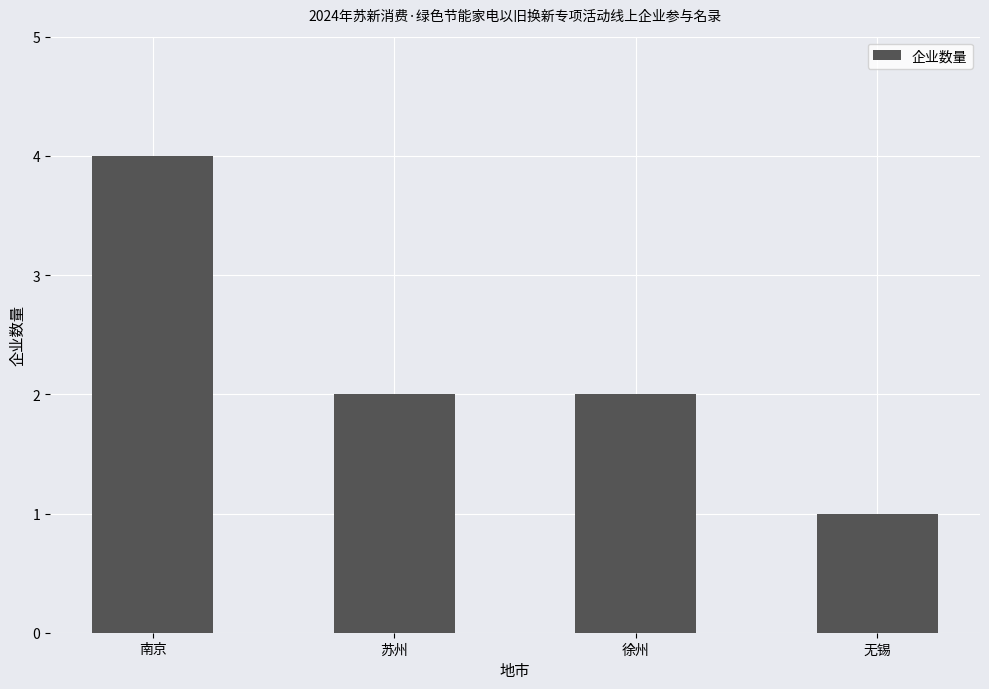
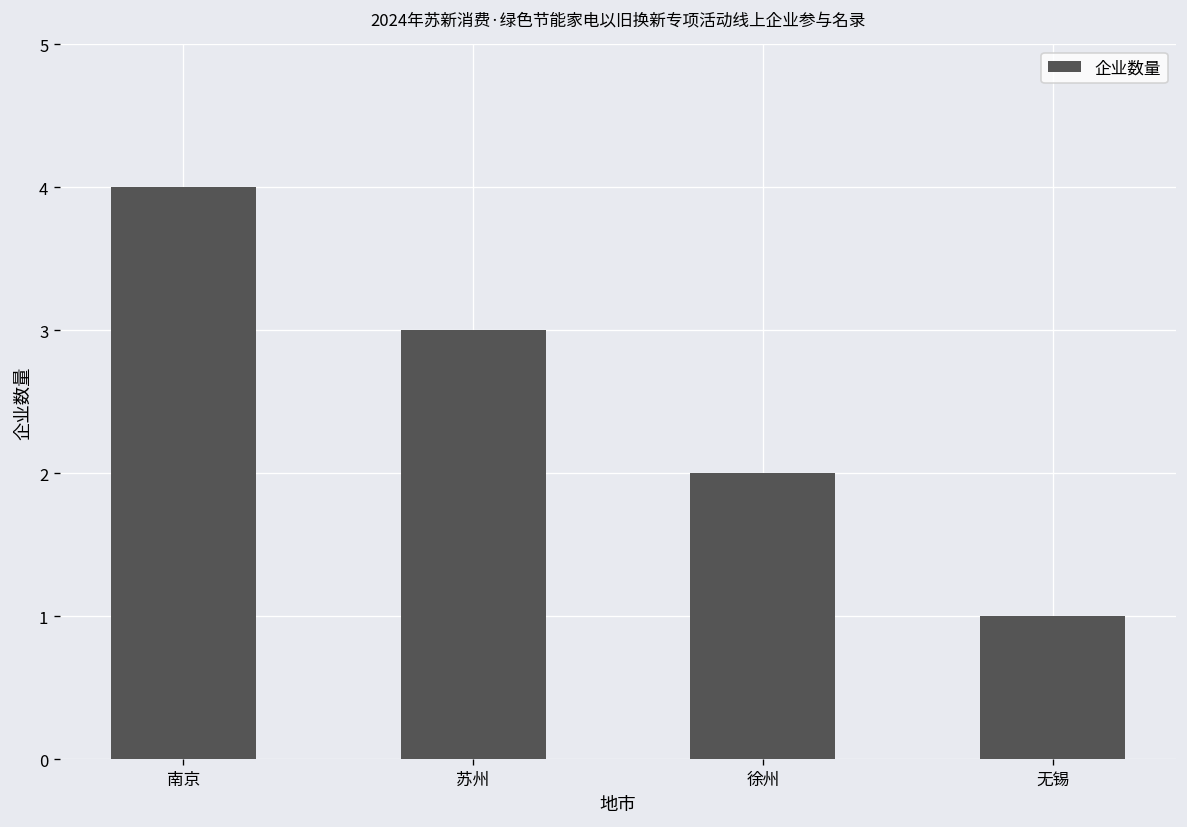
苏州: 2 -> 3
